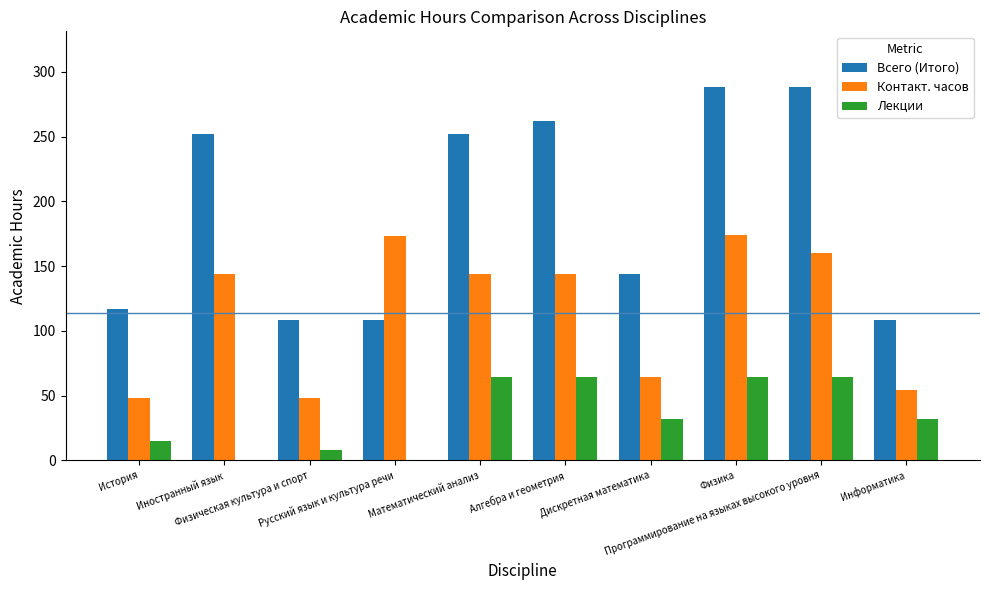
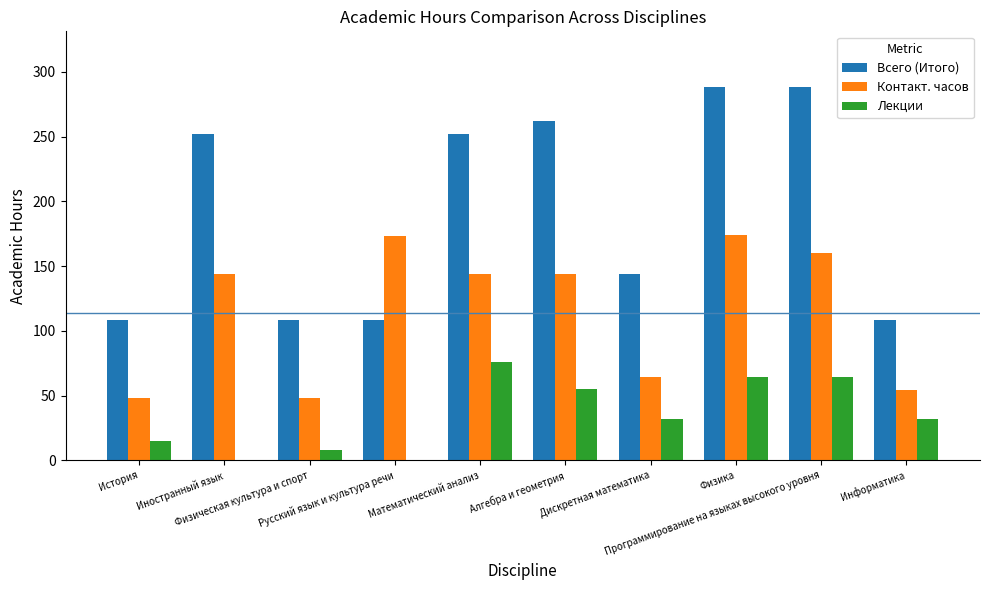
Всего (Итого), История: 117 -> 108
Лекции, Математический анализ: 64 -> 76
Лекции, Алгебра и геометрия: 64 -> 55
